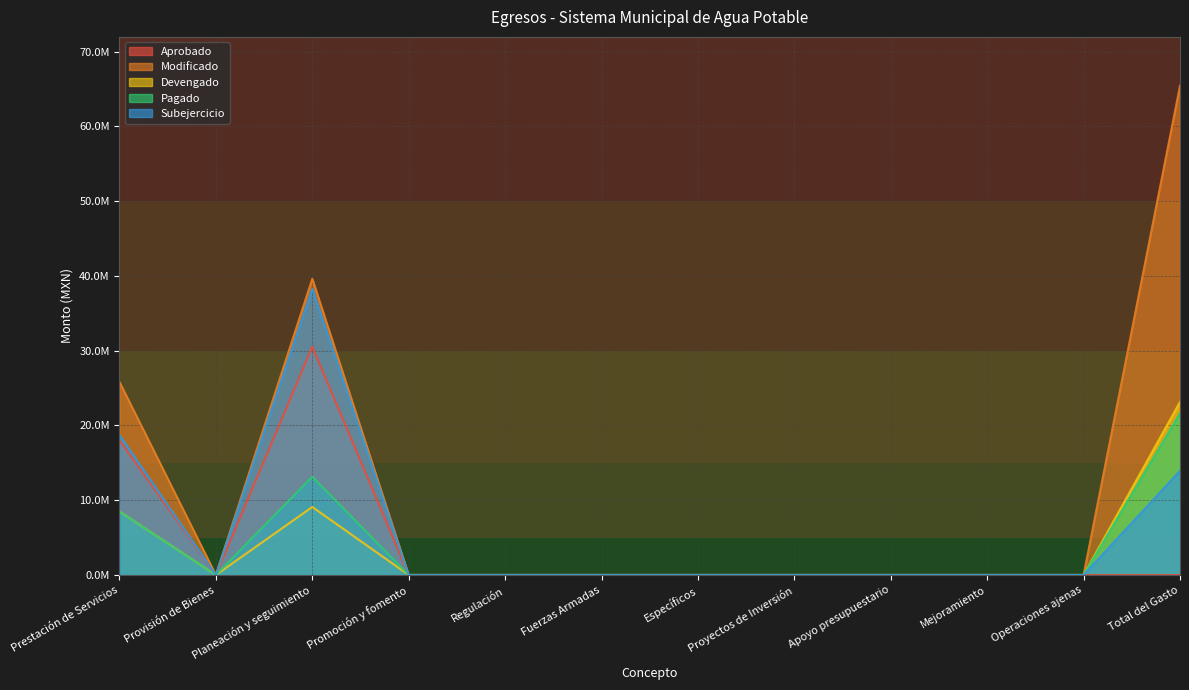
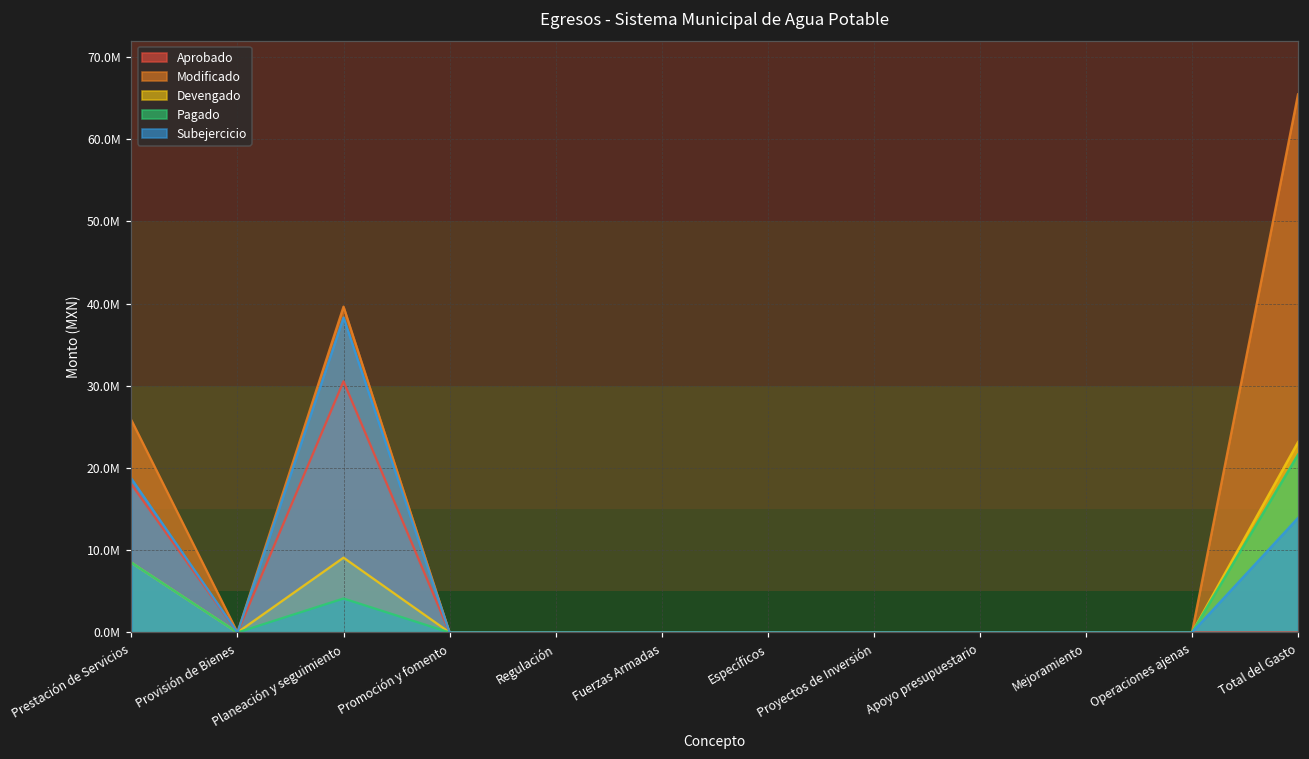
Pagado, Planeación y seguimiento: 13000000 -> 4000000
